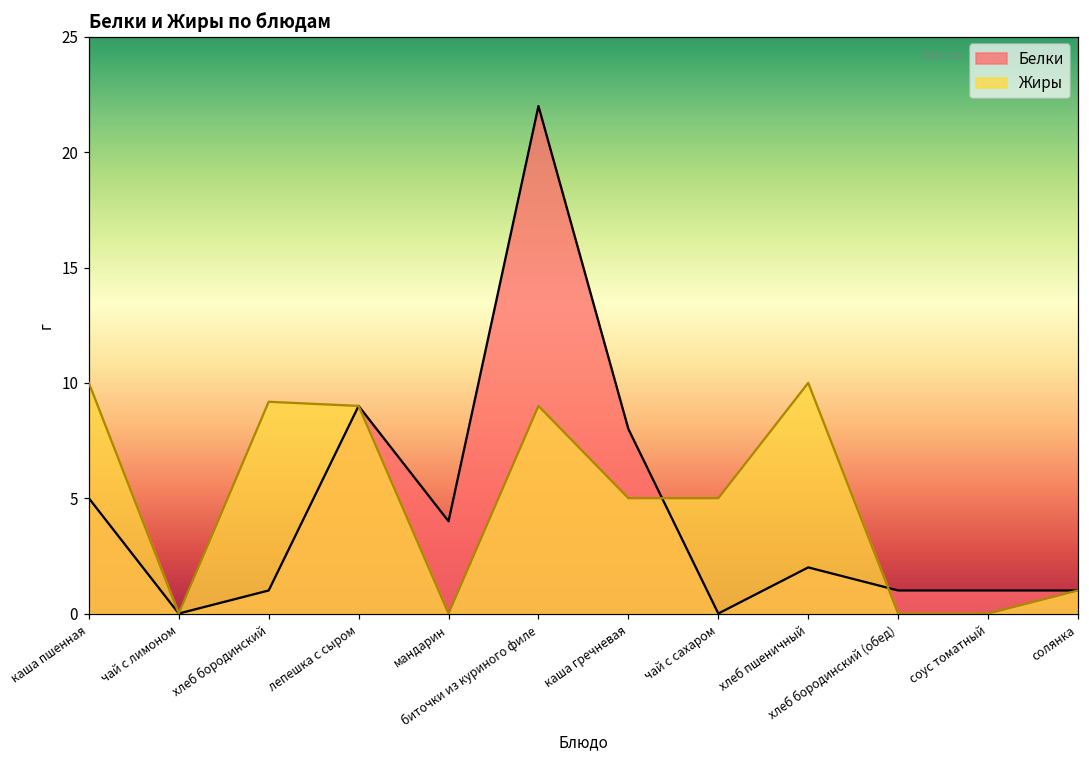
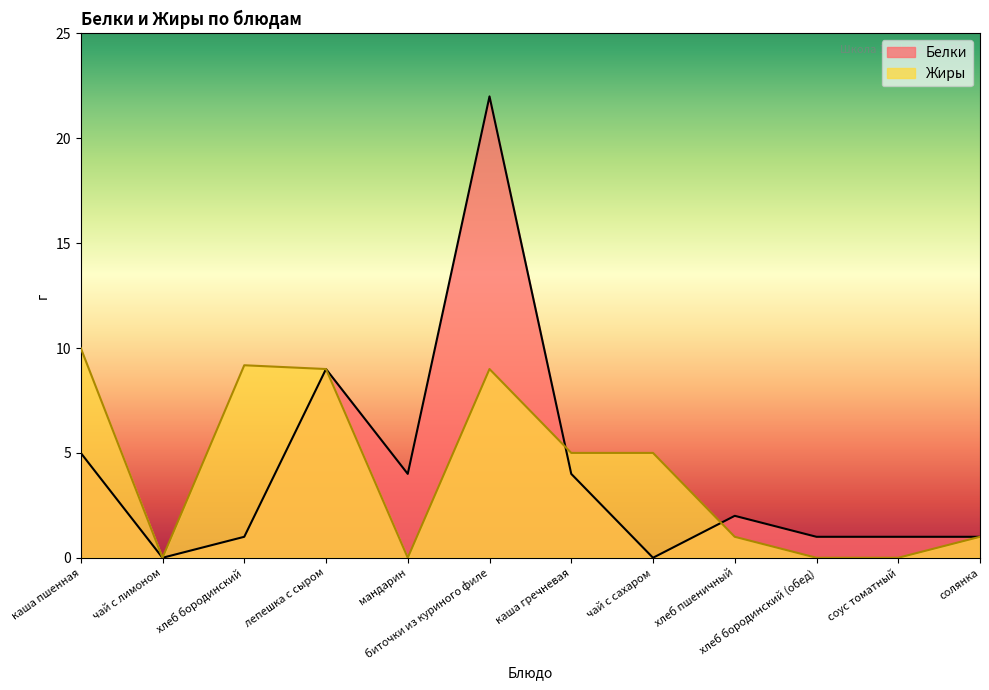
Белки, каша гречневая: 8 -> 4
Жиры, хлеб пшеничный: 10 -> 1
